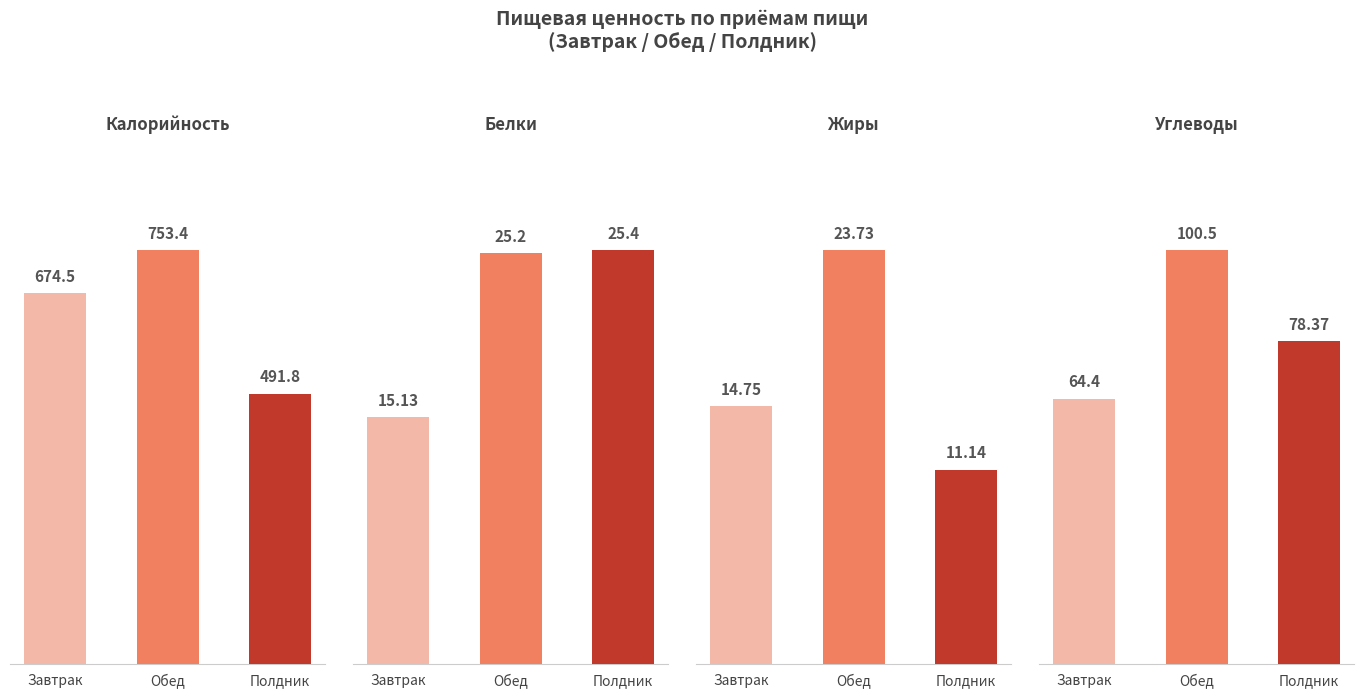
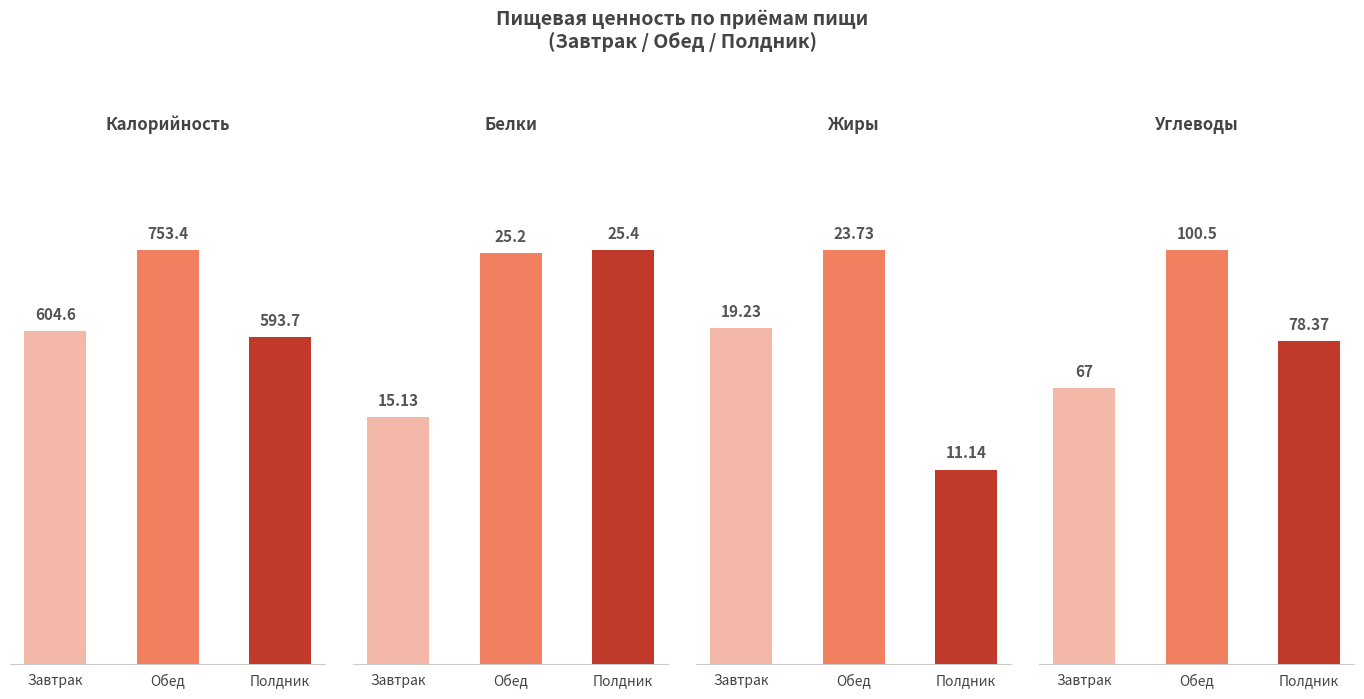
Калорийность, Завтрак: 674.5 -> 604.6
Калорийность, Полдник: 491.8 -> 593.7
Жиры, Завтрак: 14.75 -> 19.23
Углеводы, Завтрак: 64.4 -> 67
